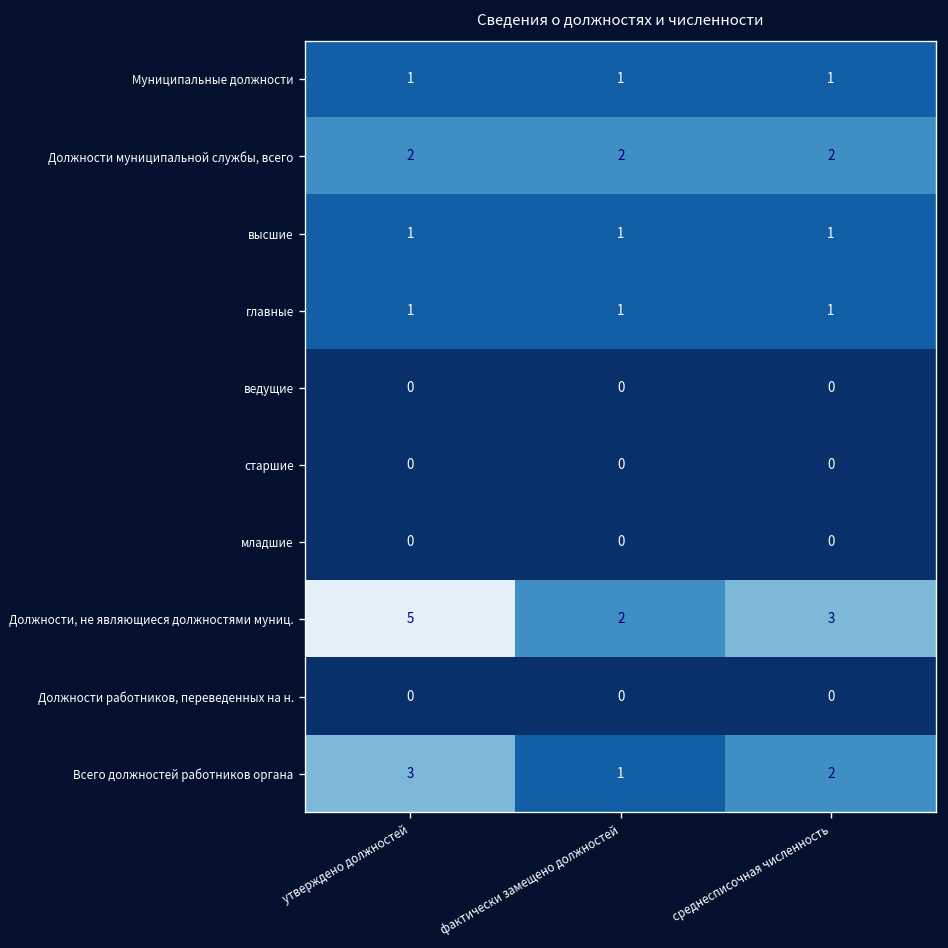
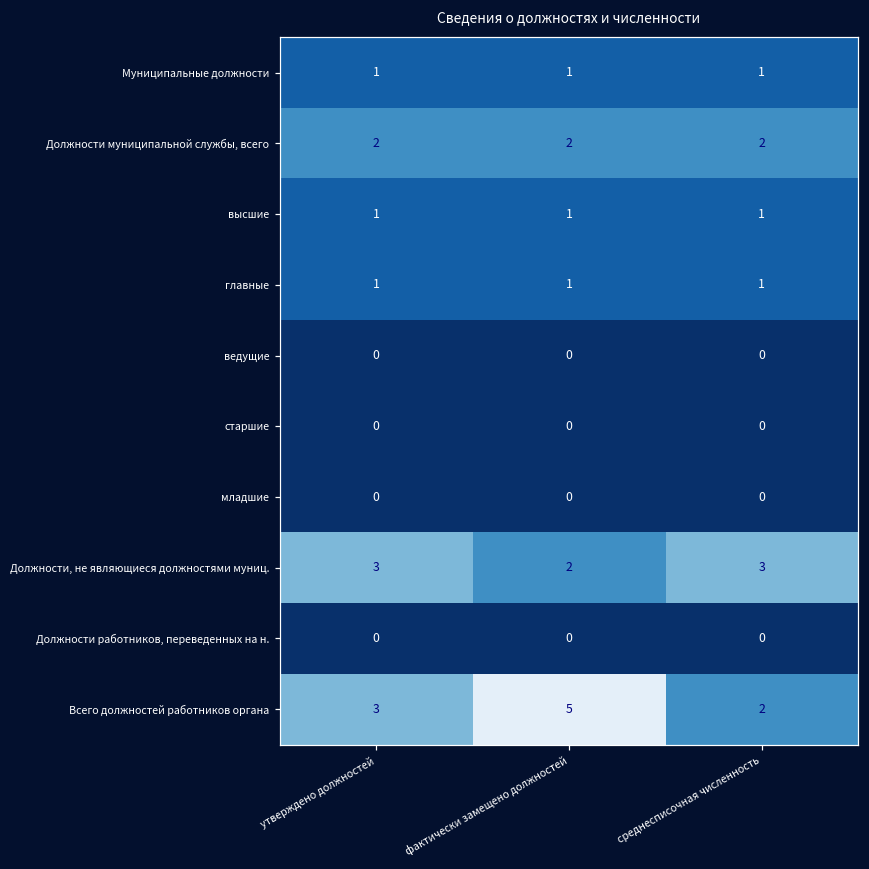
Должности, не являющиеся должностями муниц., утверждено должностей: 5 -> 3
Всего должностей работников органа, фактически замещено должностей: 1 -> 5
